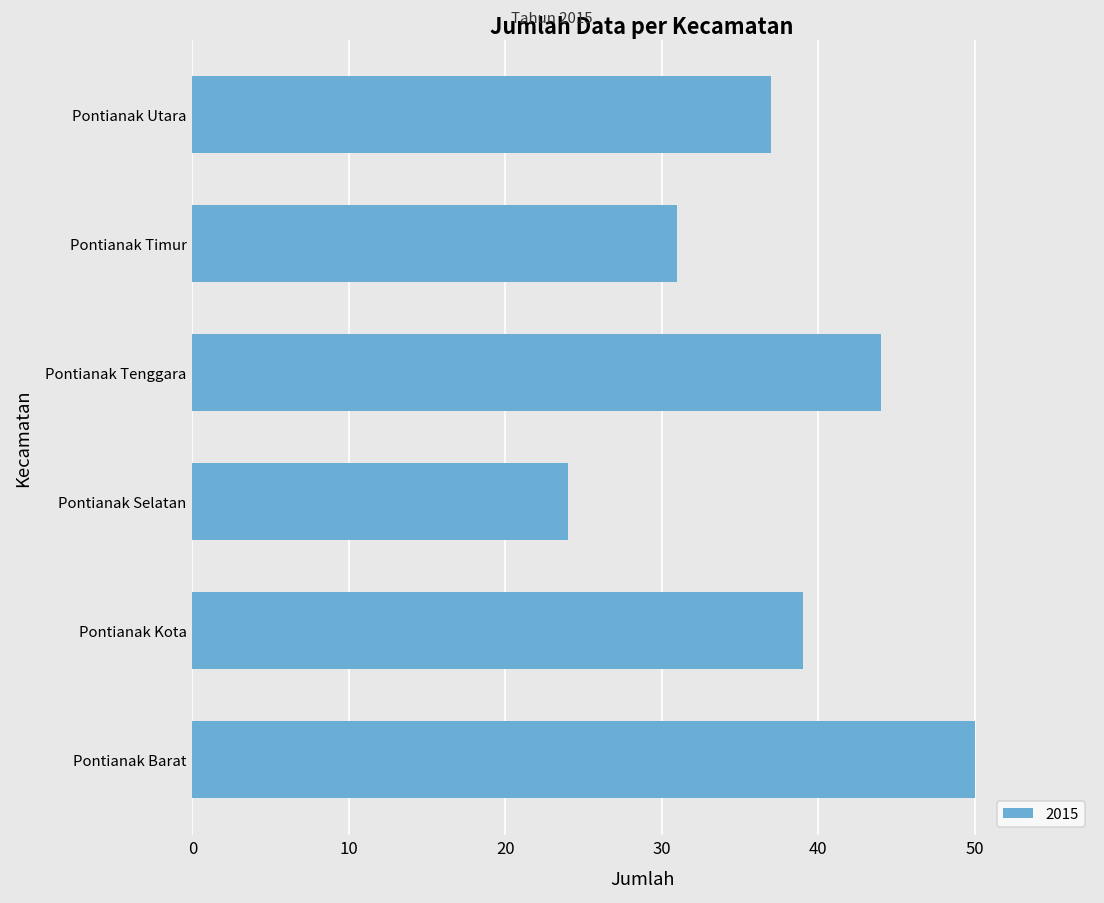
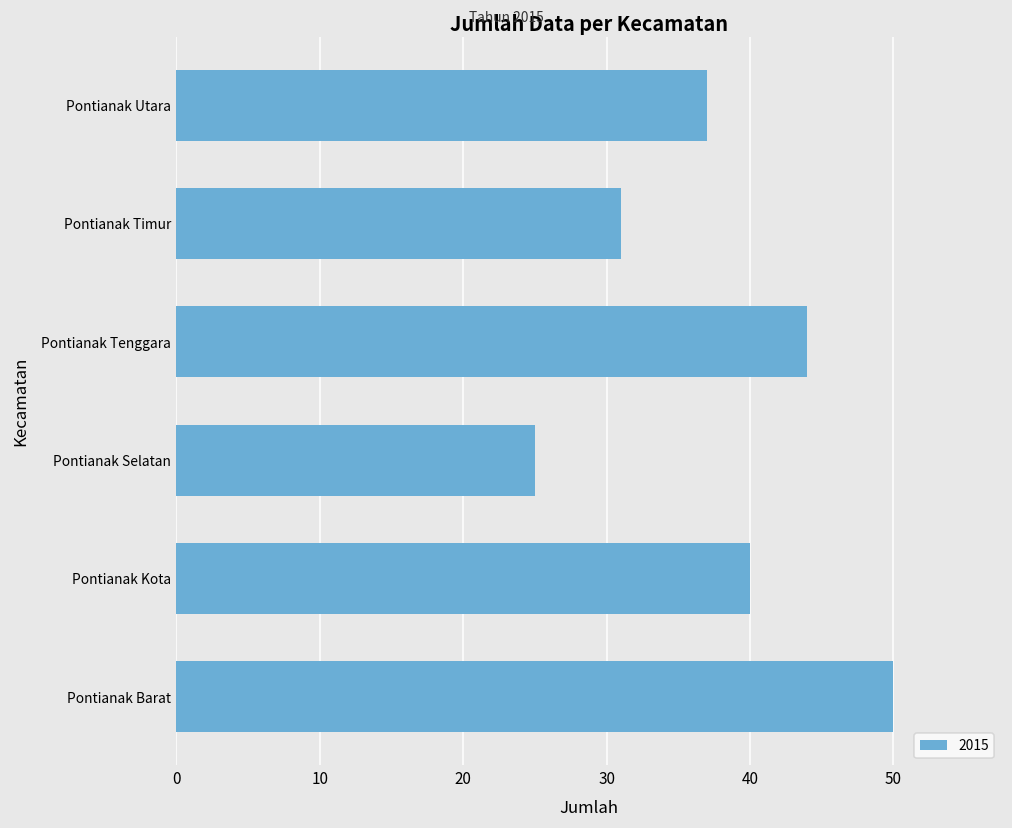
Pontianak Selatan: 24 -> 25
Pontianak Kota: 39 -> 40
